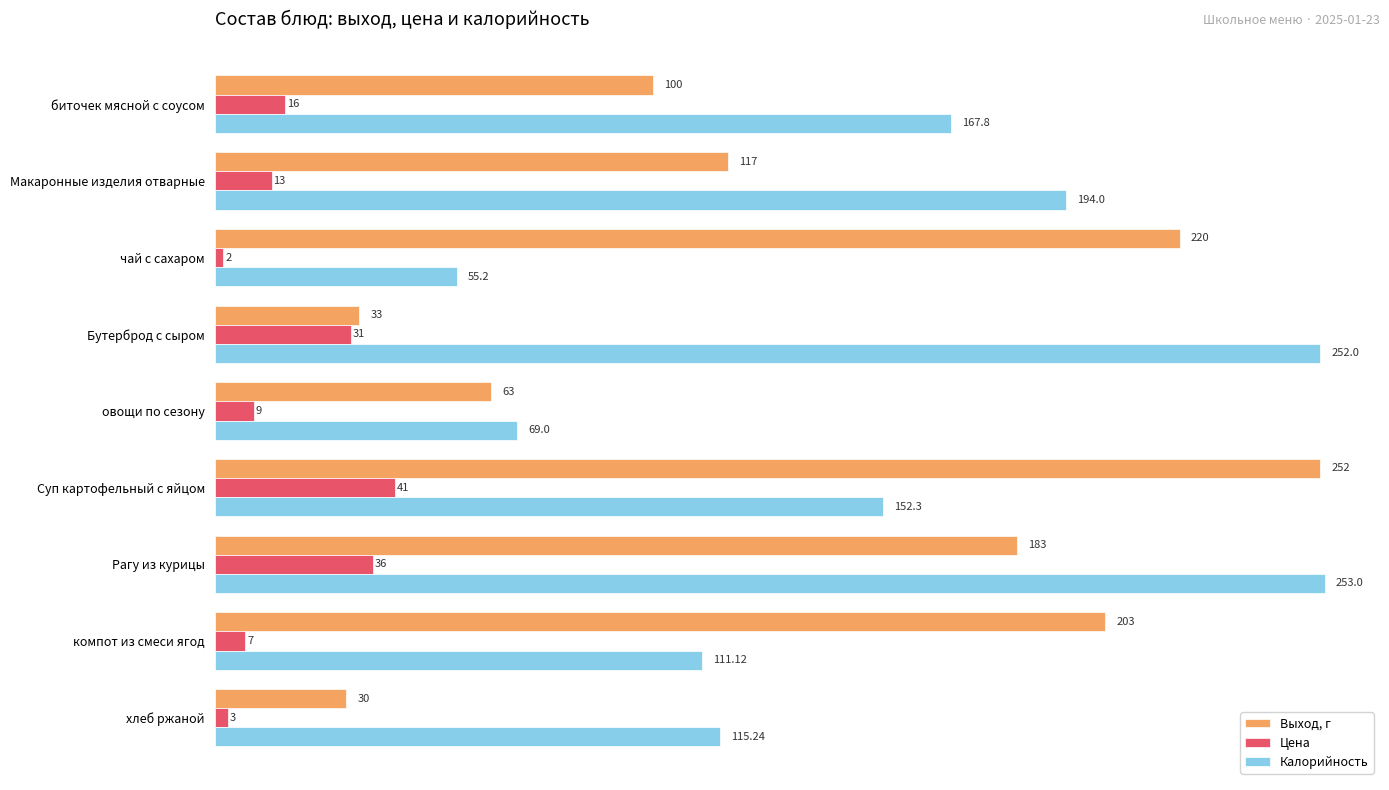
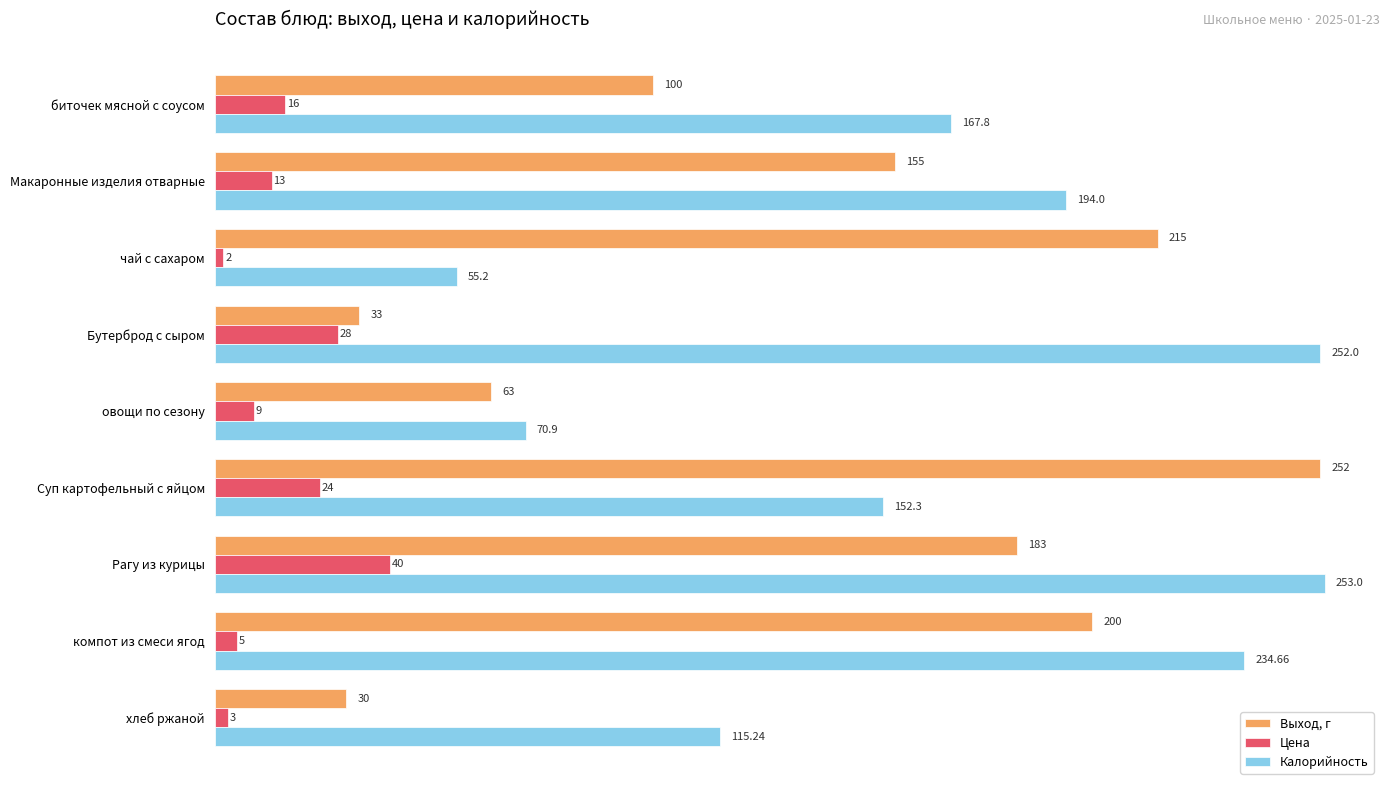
Выход, г, Макаронные изделия отварные: 117 -> 155
Выход, г, чай с сахаром: 220 -> 215
Цена, Бутерброд с сыром: 31 -> 28
Калорийность, овощи по сезону: 69.0 -> 70.9
Цена, Суп картофельный с яйцом: 41 -> 24
Цена, Рагу из курицы: 36 -> 40
Выход, г, компот из смеси ягод: 203 -> 200
Цена, компот из смеси ягод: 7 -> 5
Калорийность, компот из смеси ягод: 111.12 -> 234.66
